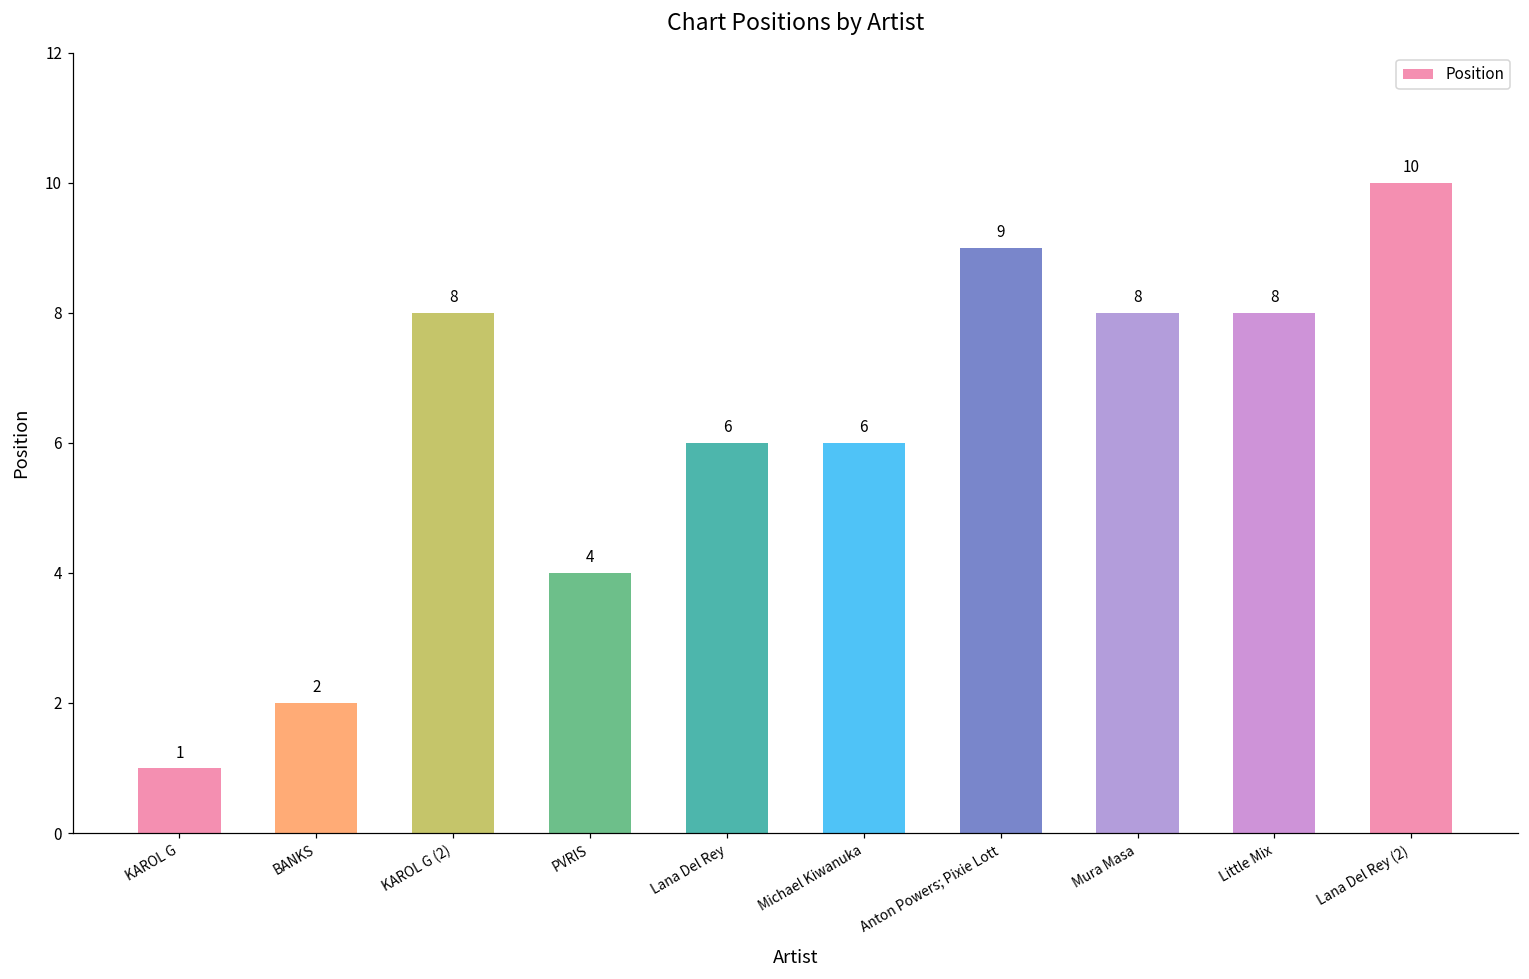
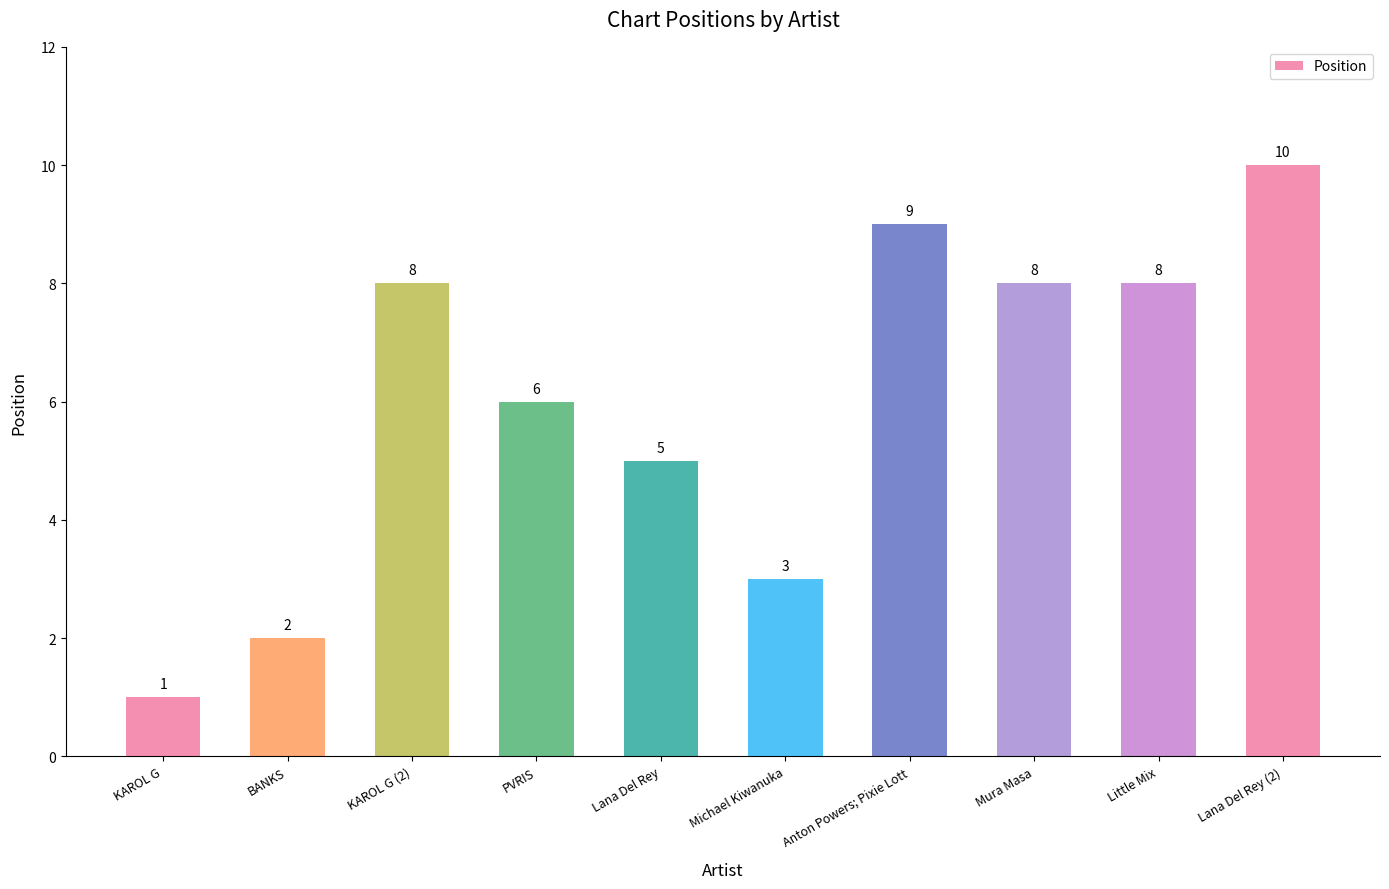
PVRIS: 4 -> 6
Lana Del Rey: 6 -> 5
Michael Kiwanuka: 6 -> 3
